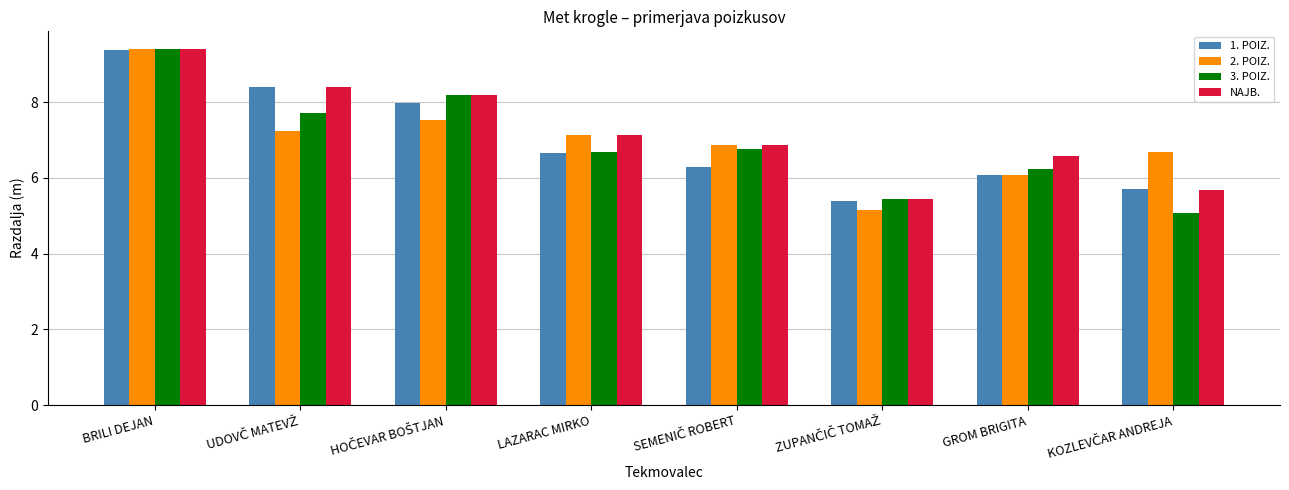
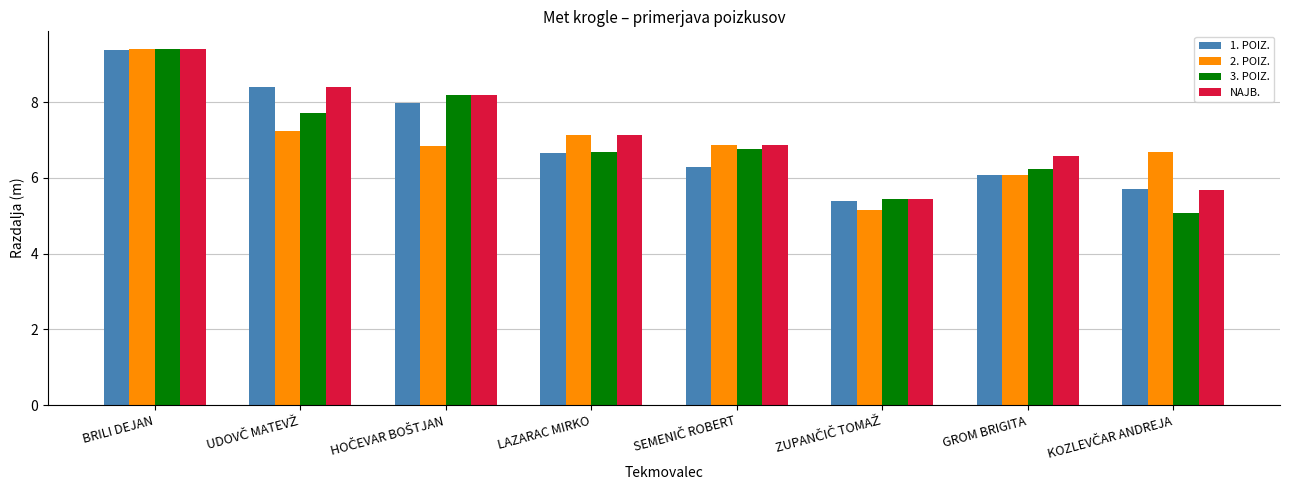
2. POIZ., HOČEVAR BOŠTJAN: 7.5 -> 6.8
